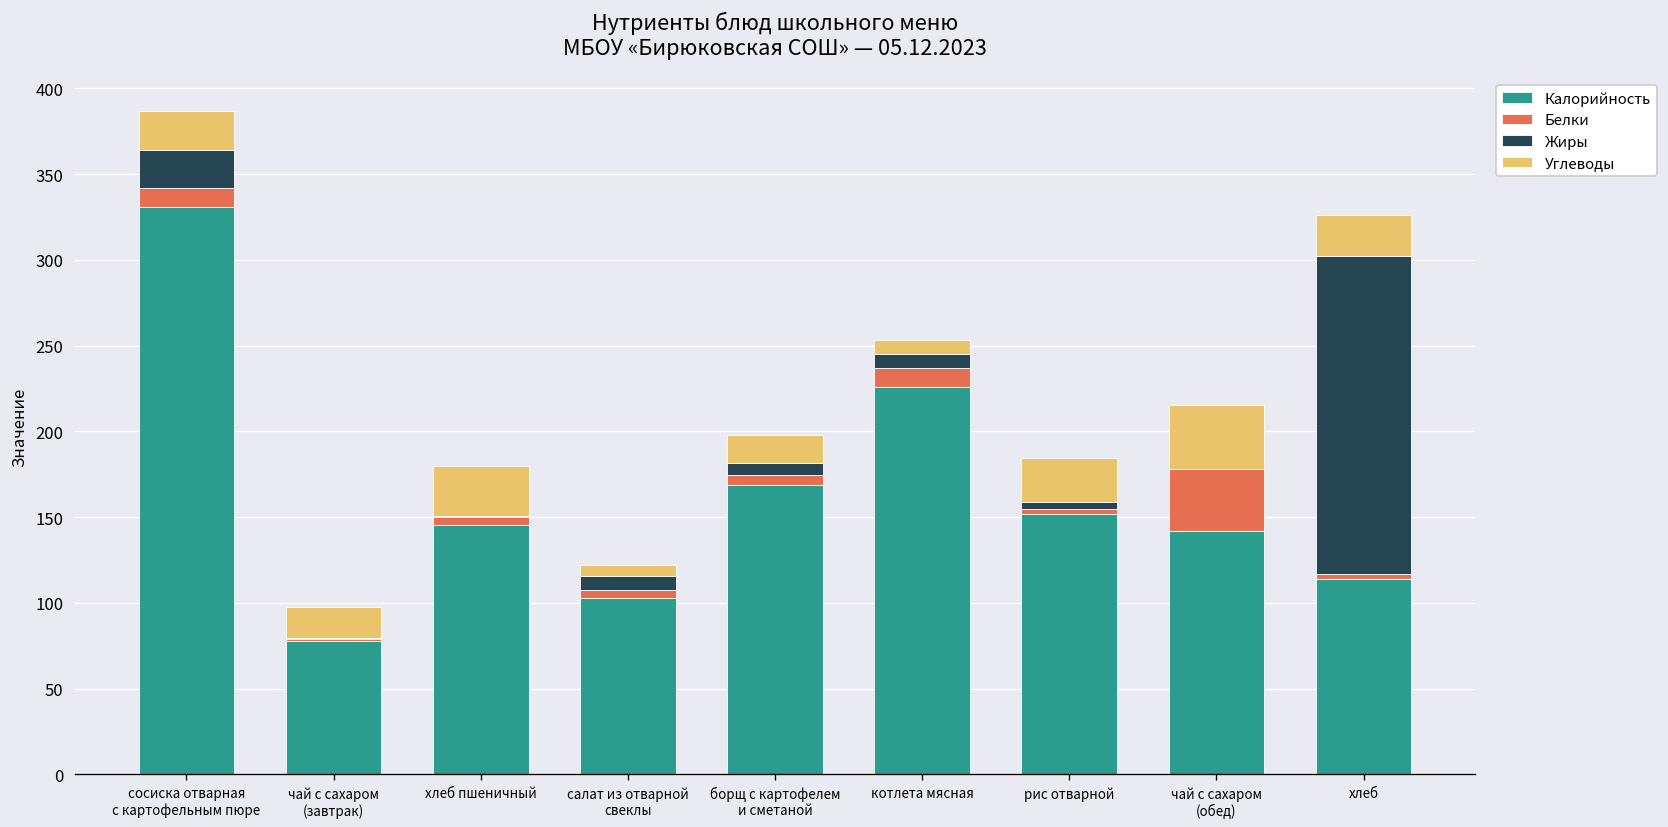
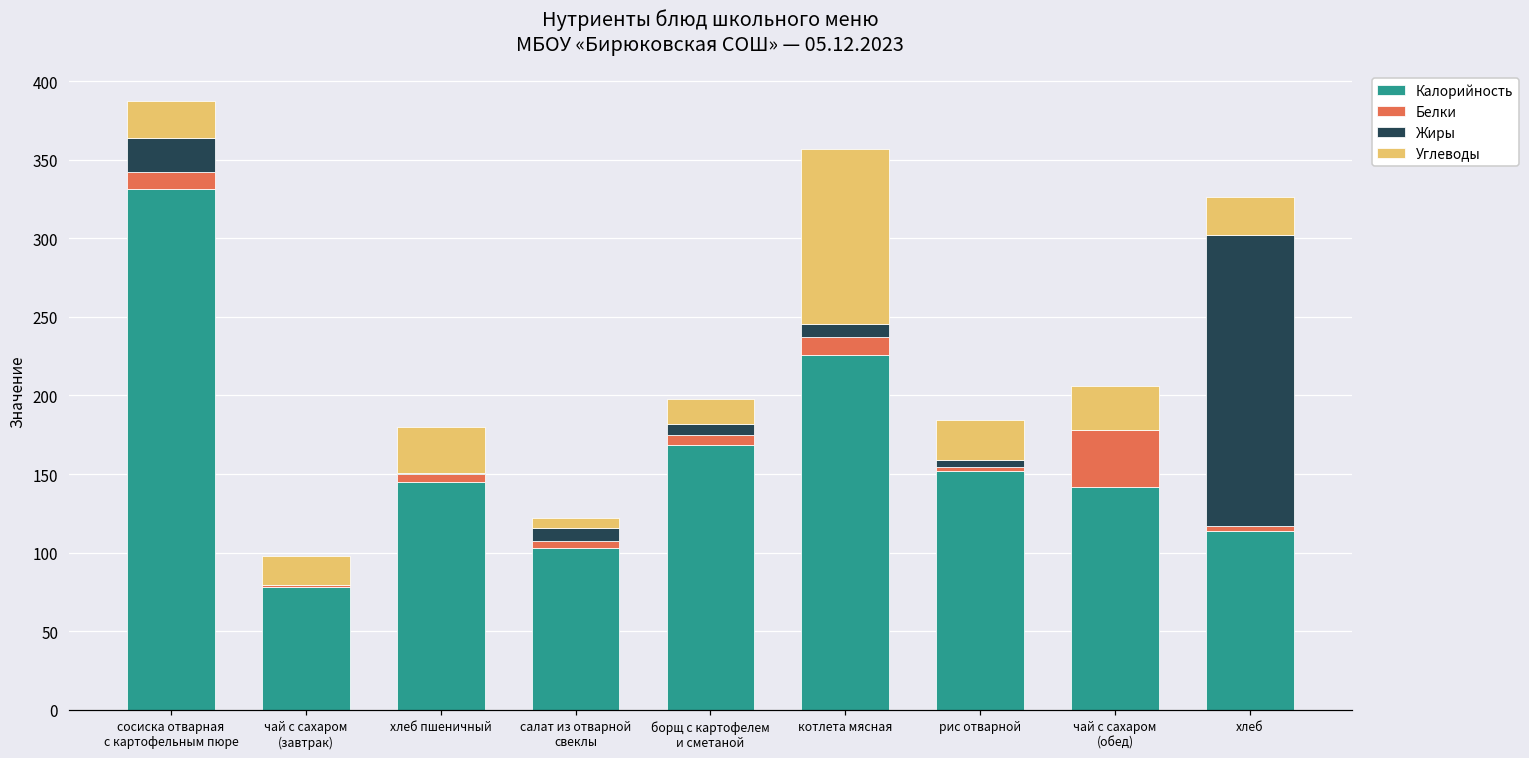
Углеводы, котлета мясная: 8 -> 111
Углеводы, чай с сахаром (обед): 37 -> 28
